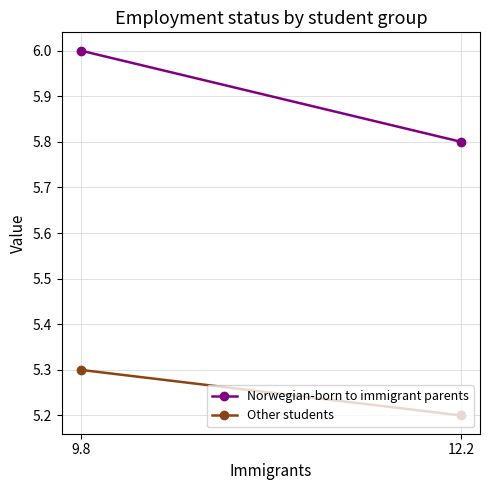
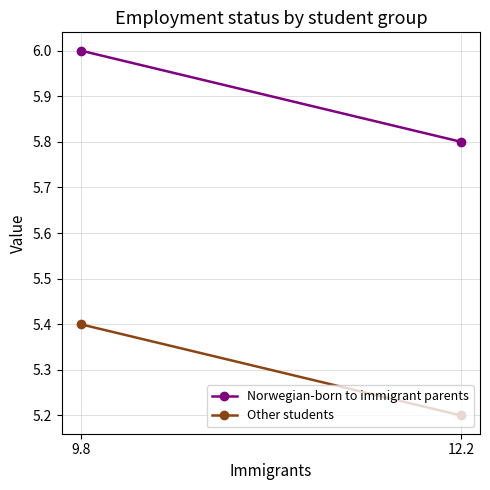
Other students, 9.8: 5.3 -> 5.4
